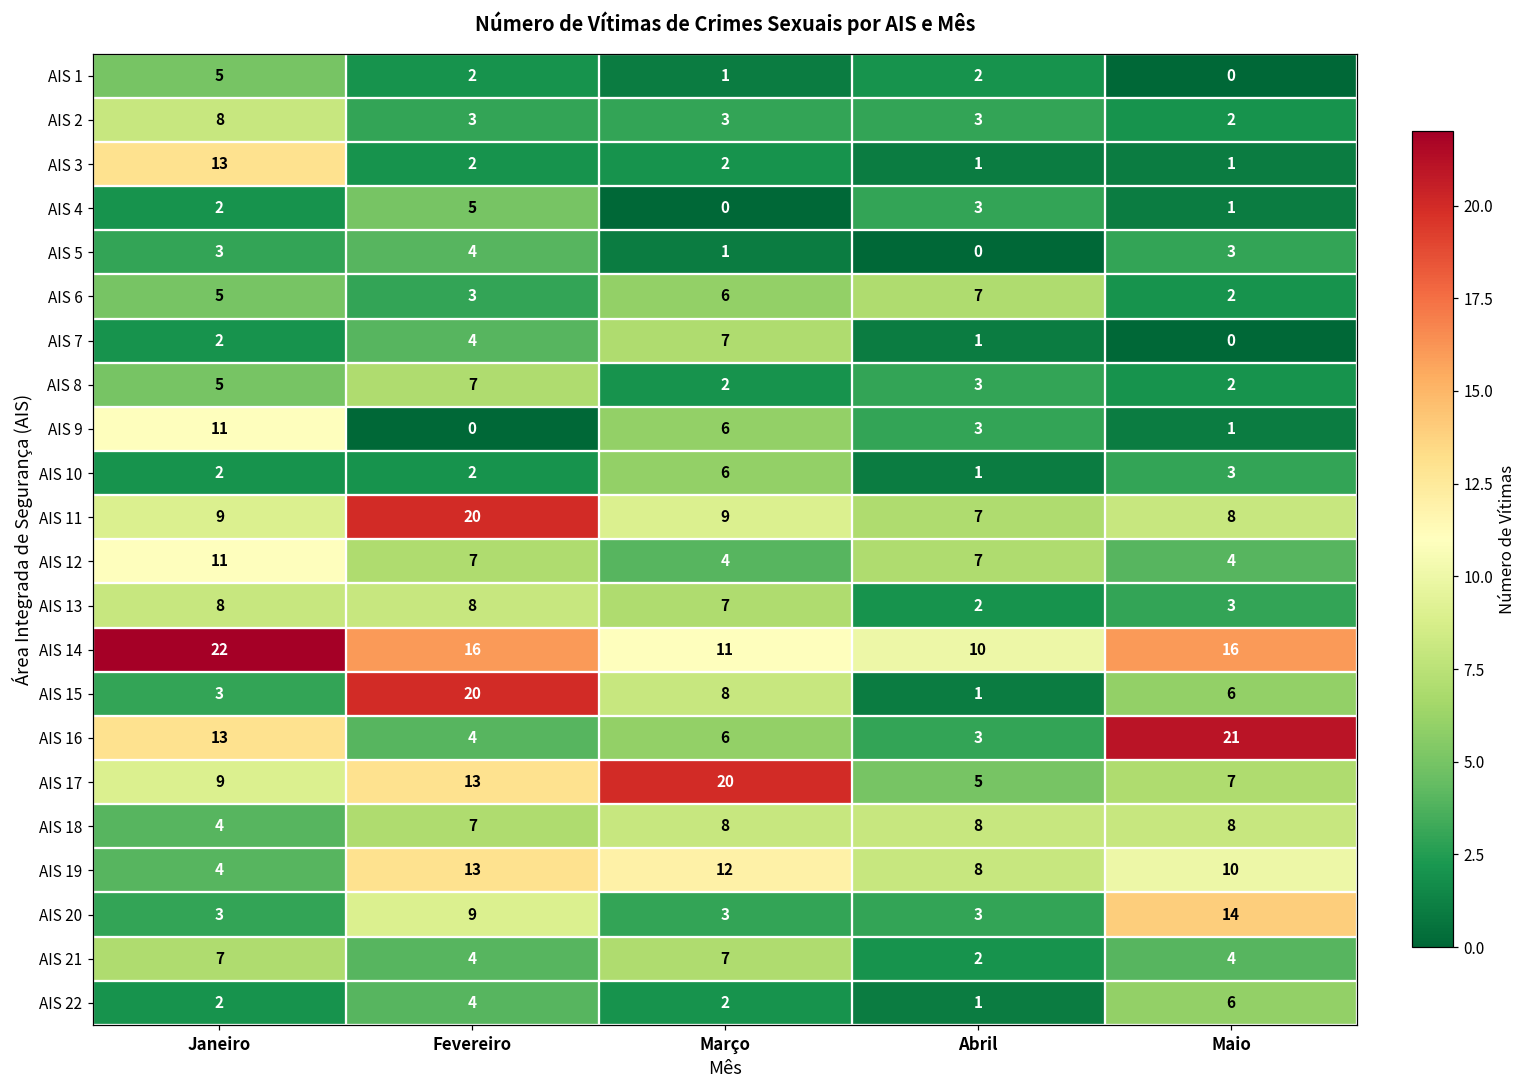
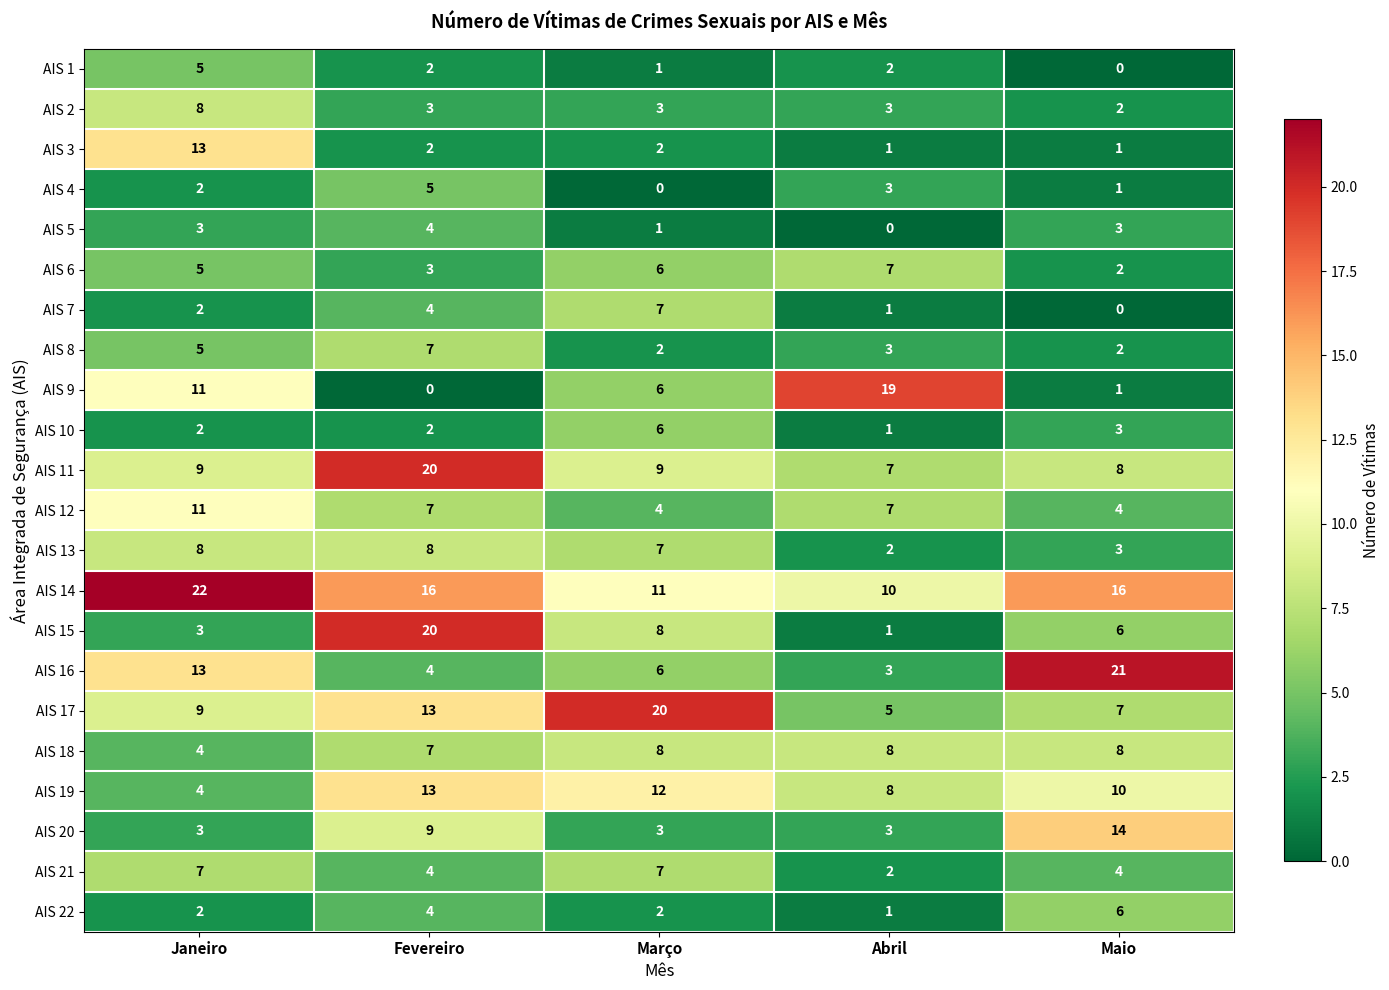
AIS 9, Abril: 3 -> 19
